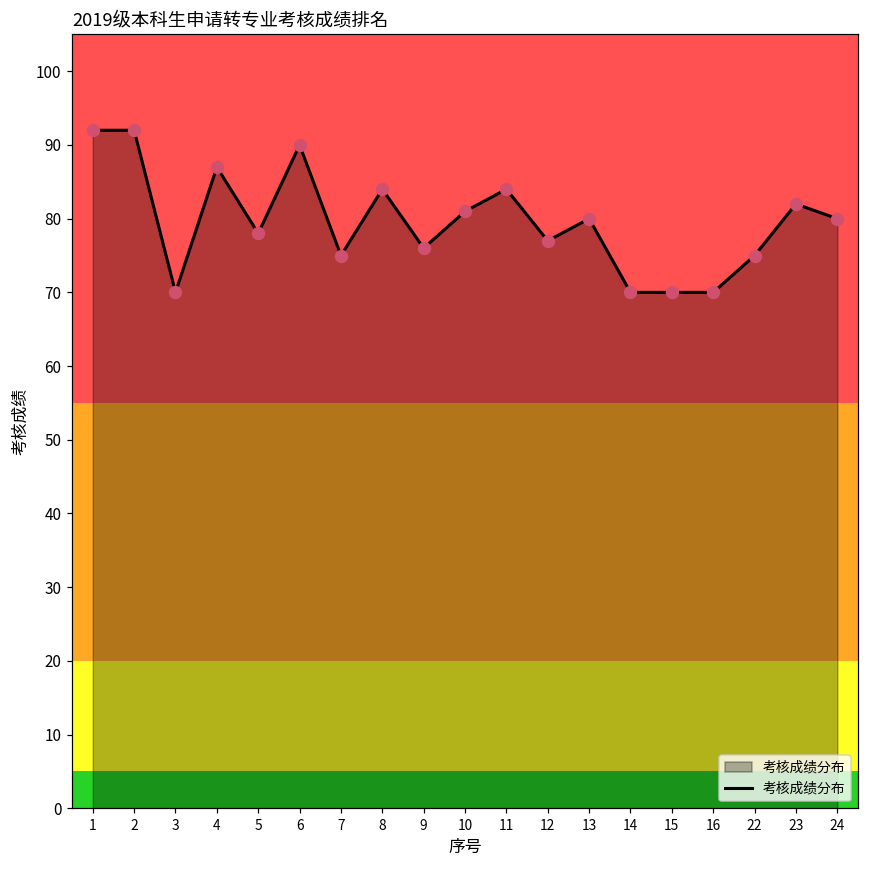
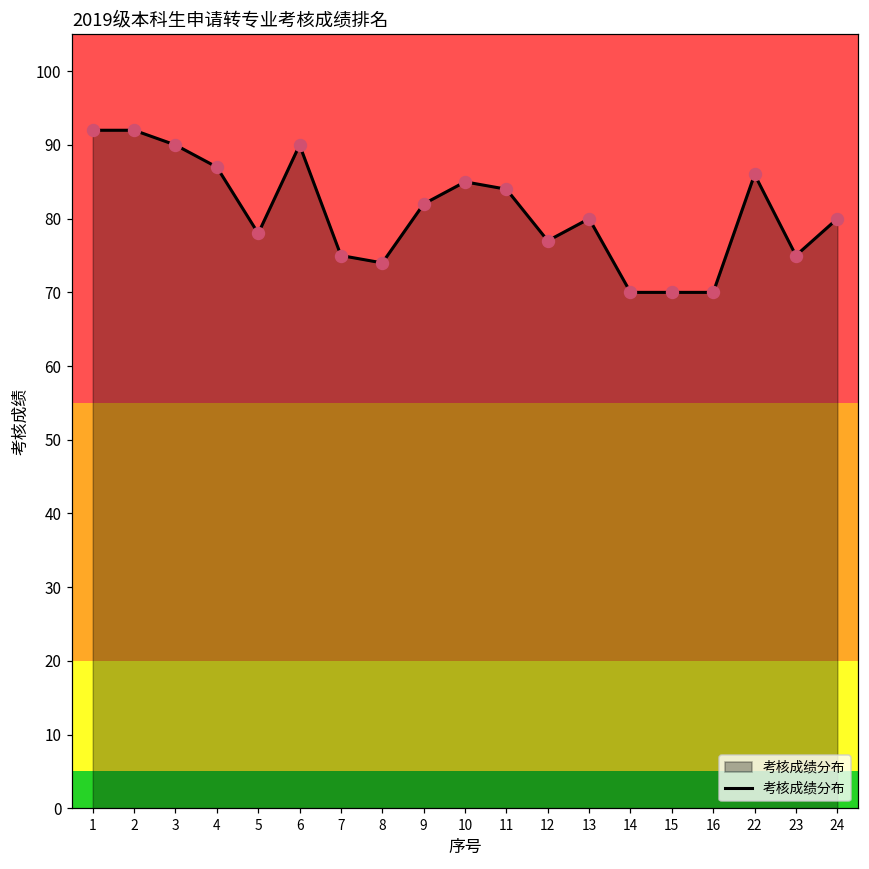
3: 70 -> 90
8: 84 -> 74
9: 76 -> 82
10: 81 -> 85
22: 75 -> 86
23: 82 -> 75
